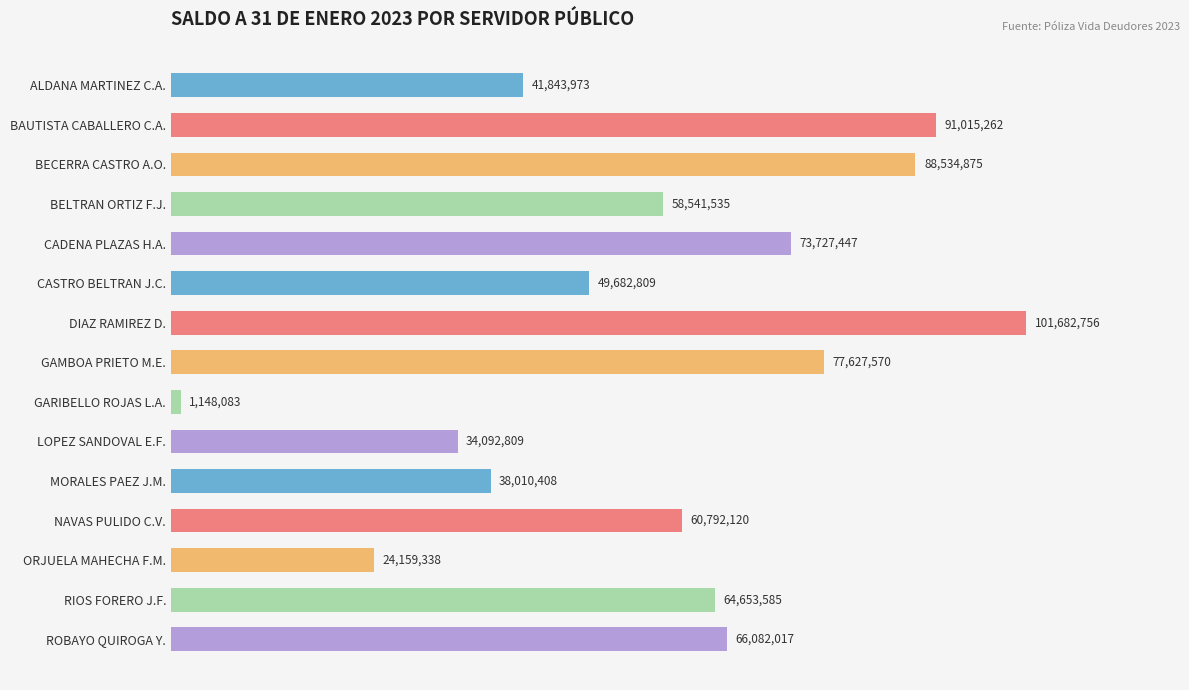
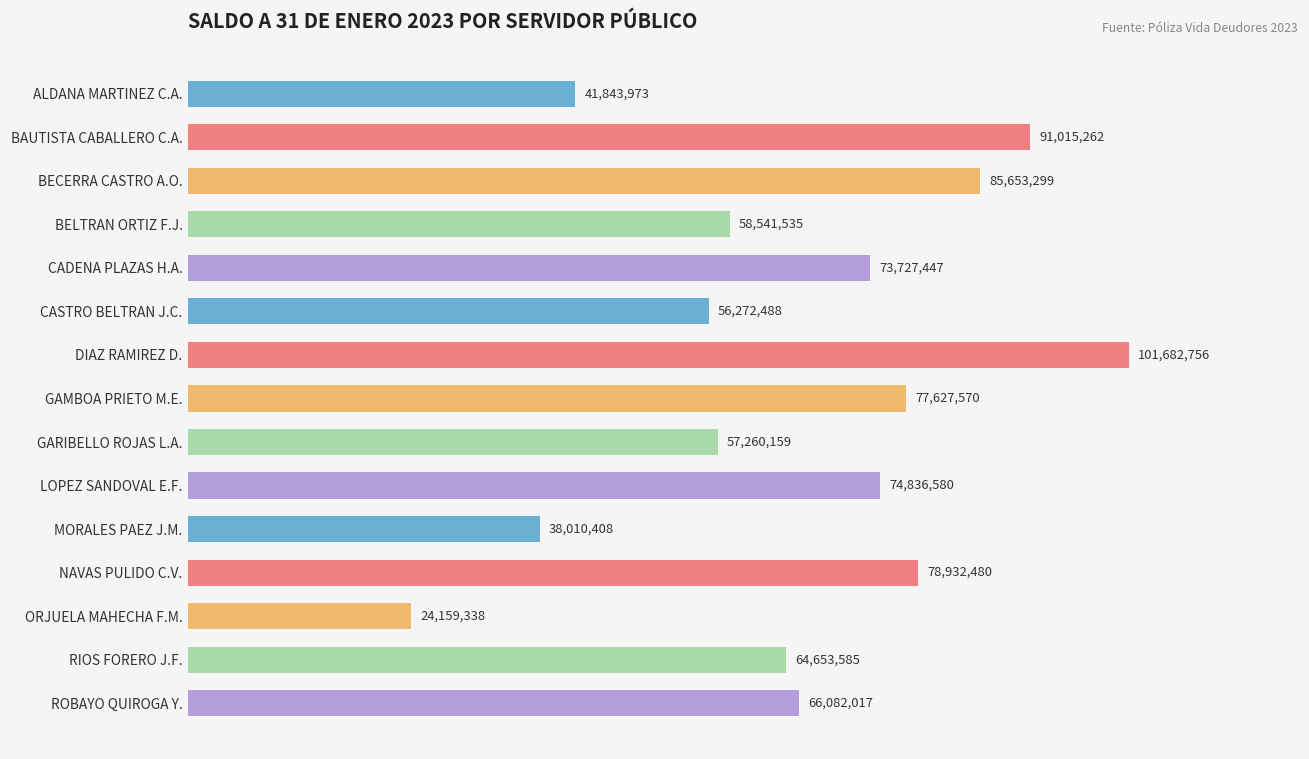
BECERRA CASTRO A.O.: 88,534,875 -> 85,653,299
CASTRO BELTRAN J.C.: 49,682,809 -> 56,272,488
GARIBELLO ROJAS L.A.: 1,148,083 -> 57,260,159
LOPEZ SANDOVAL E.F.: 34,092,809 -> 74,836,580
NAVAS PULIDO C.V.: 60,792,120 -> 78,932,480
